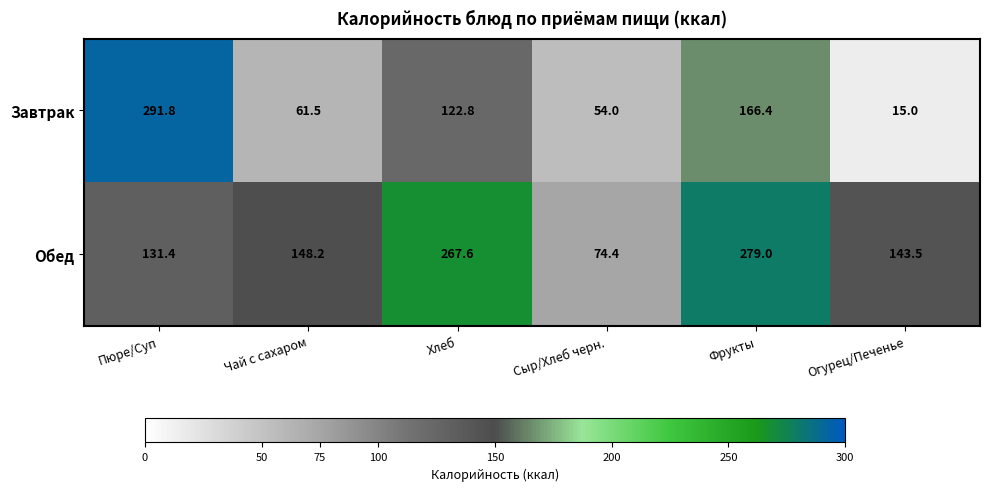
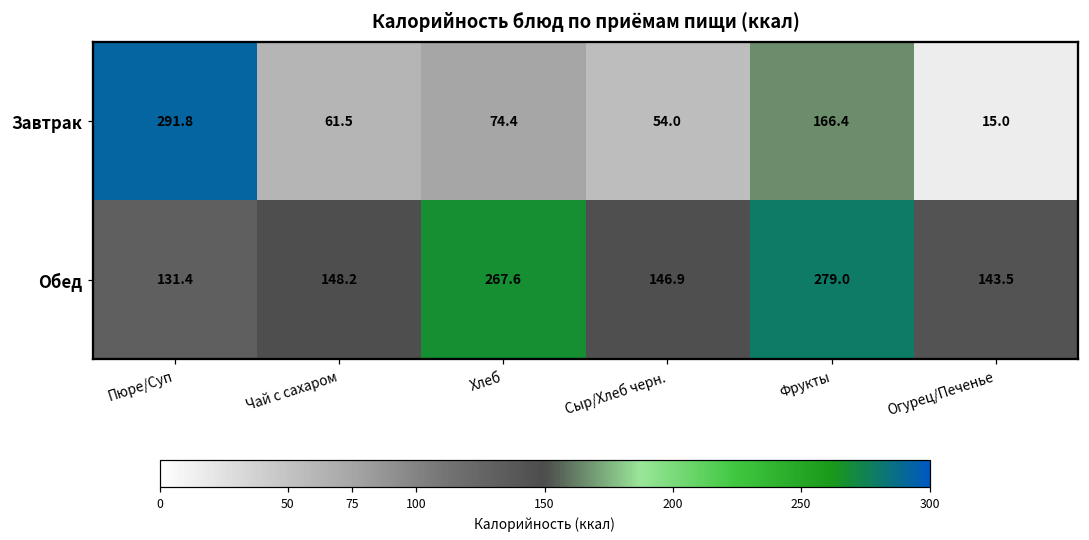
Завтрак, Хлеб: 122.8 -> 74.4
Обед, Сыр/Хлеб черн.: 74.4 -> 146.9
